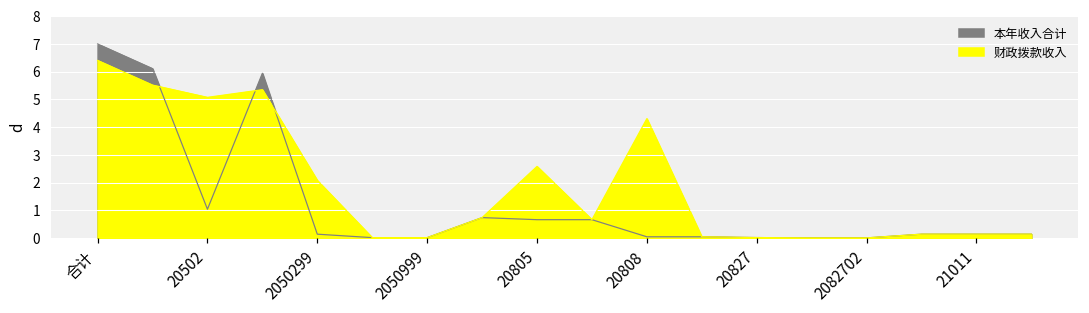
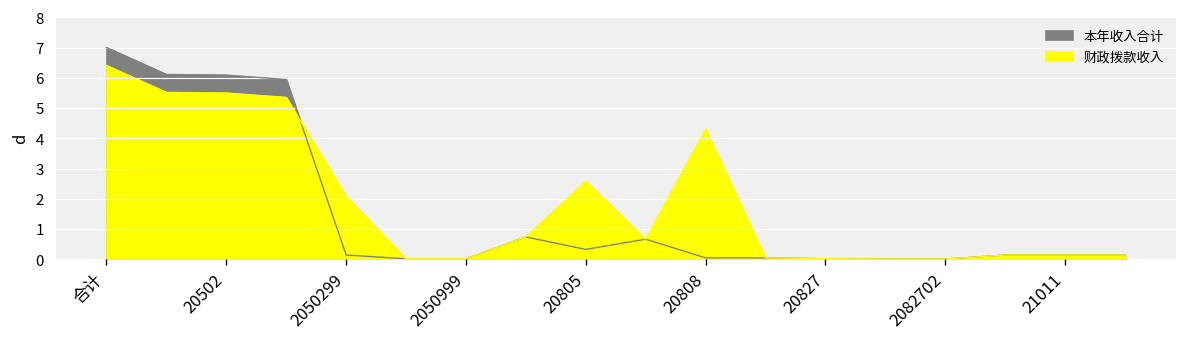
本年收入合计, 20502: 1.0 -> 6.1
财政拨款收入, 20502: 5.1 -> 5.5
本年收入合计, 20805: 0.7 -> 0.3
